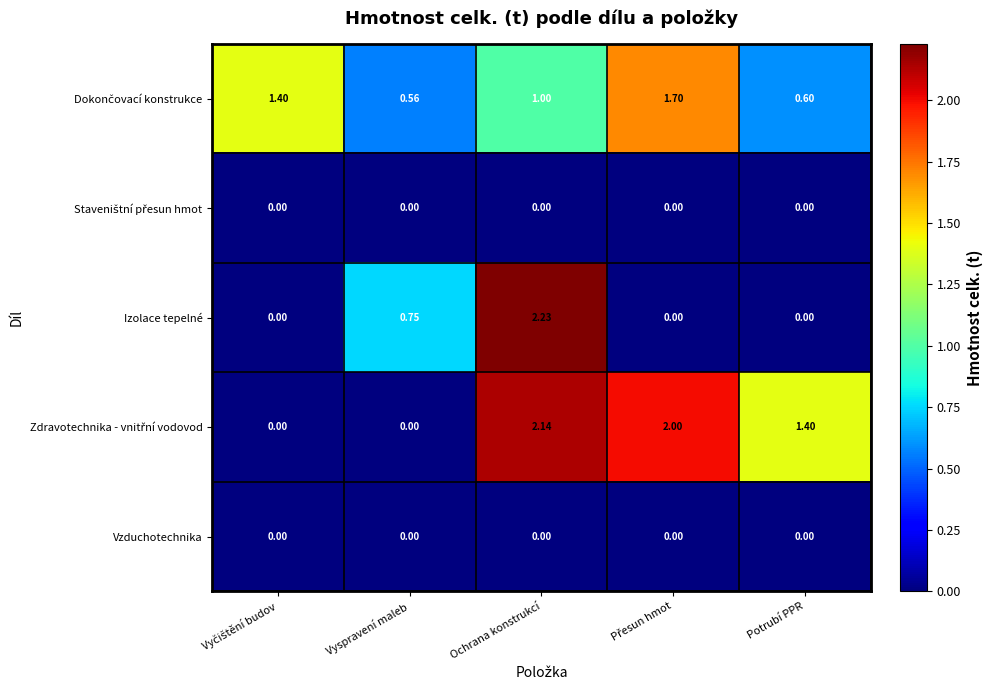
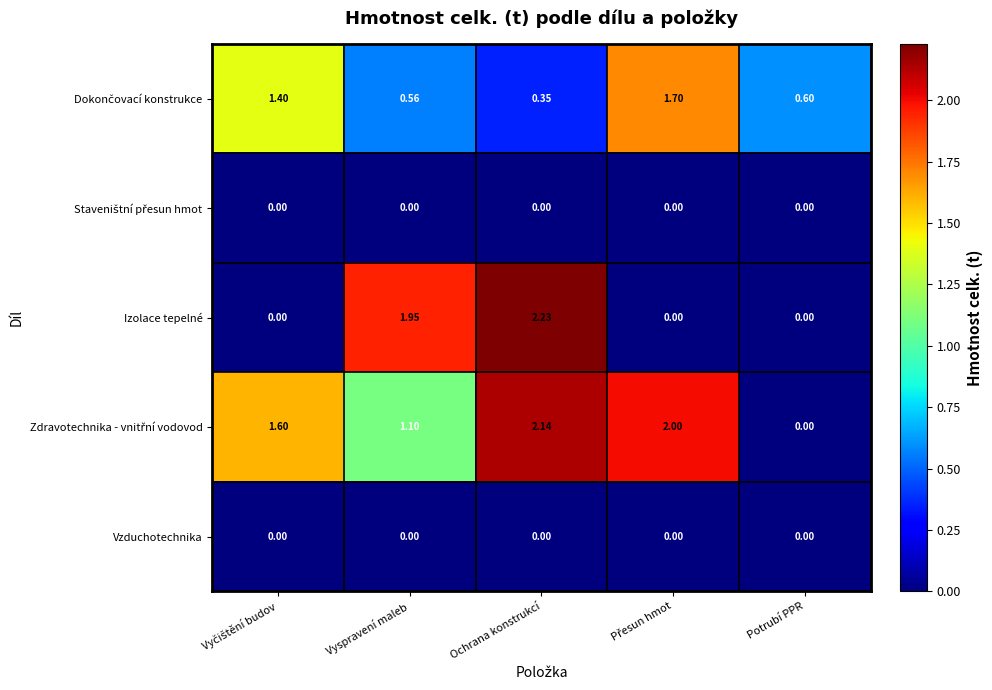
Dokončovací konstrukce, Ochrana konstrukcí: 1.00 -> 0.35
Izolace tepelné, Vyspravení maleb: 0.75 -> 1.95
Zdravotechnika - vnitřní vodovod, Vyčištění budov: 0.00 -> 1.60
Zdravotechnika - vnitřní vodovod, Vyspravení maleb: 0.00 -> 1.10
Zdravotechnika - vnitřní vodovod, Potrubí PPR: 1.40 -> 0.00
